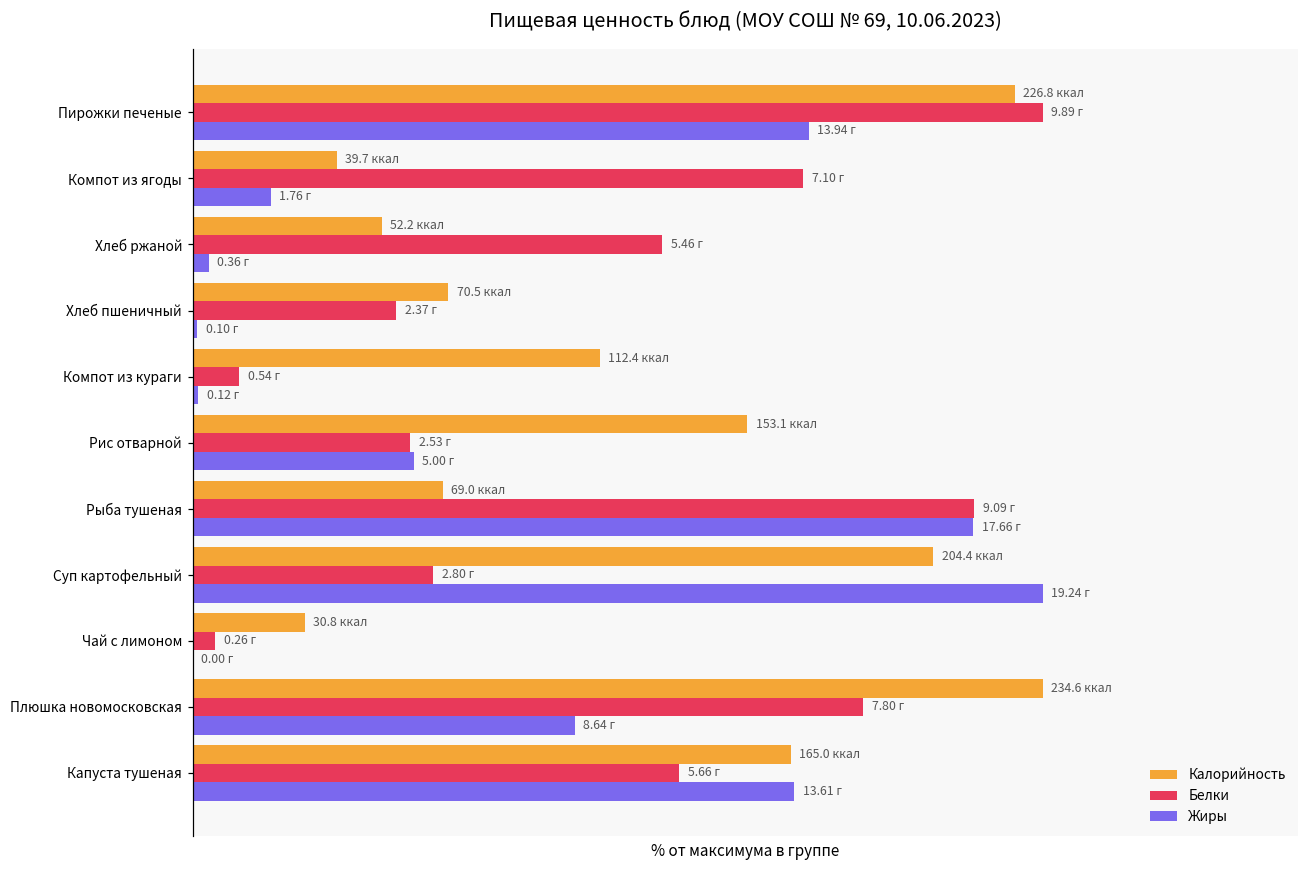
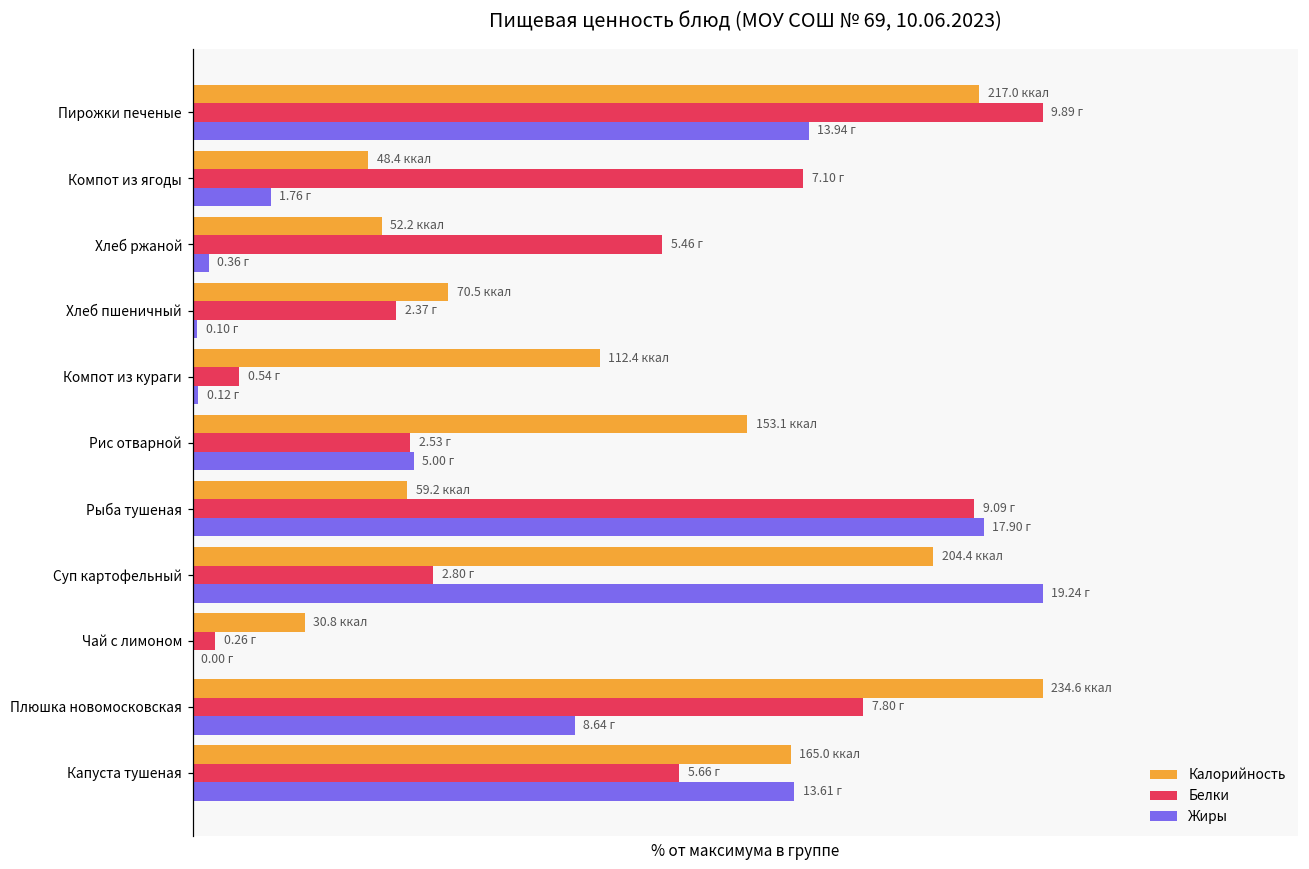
Калорийность, Пирожки печеные: 226.8 -> 217.0
Калорийность, Компот из ягоды: 39.7 -> 48.4
Калорийность, Рыба тушеная: 69.0 -> 59.2
Жиры, Рыба тушеная: 17.66 -> 17.90
